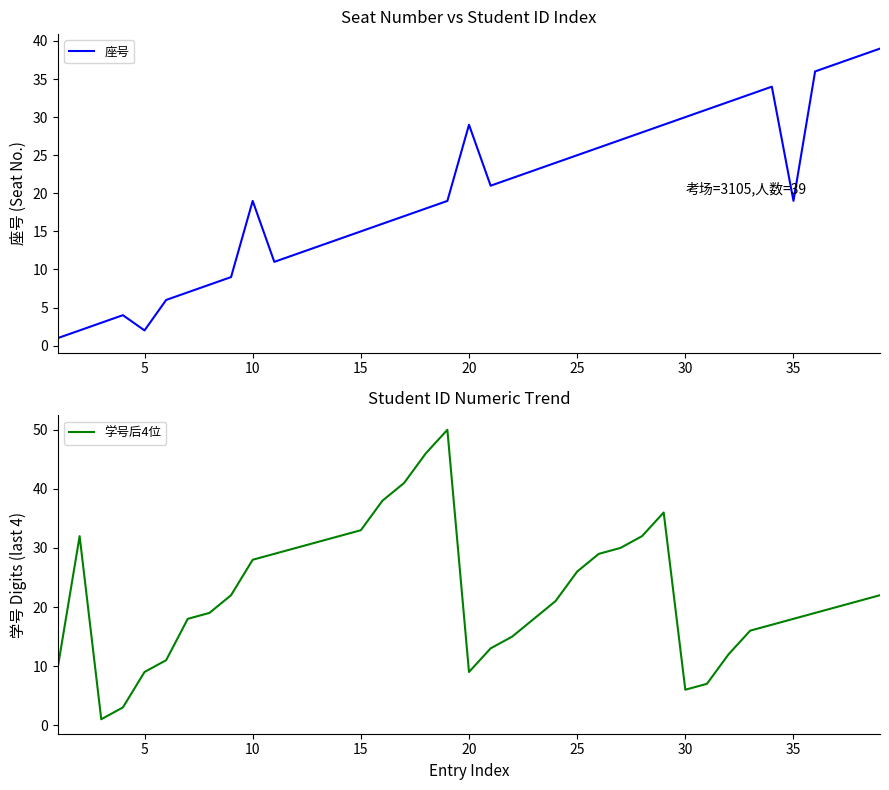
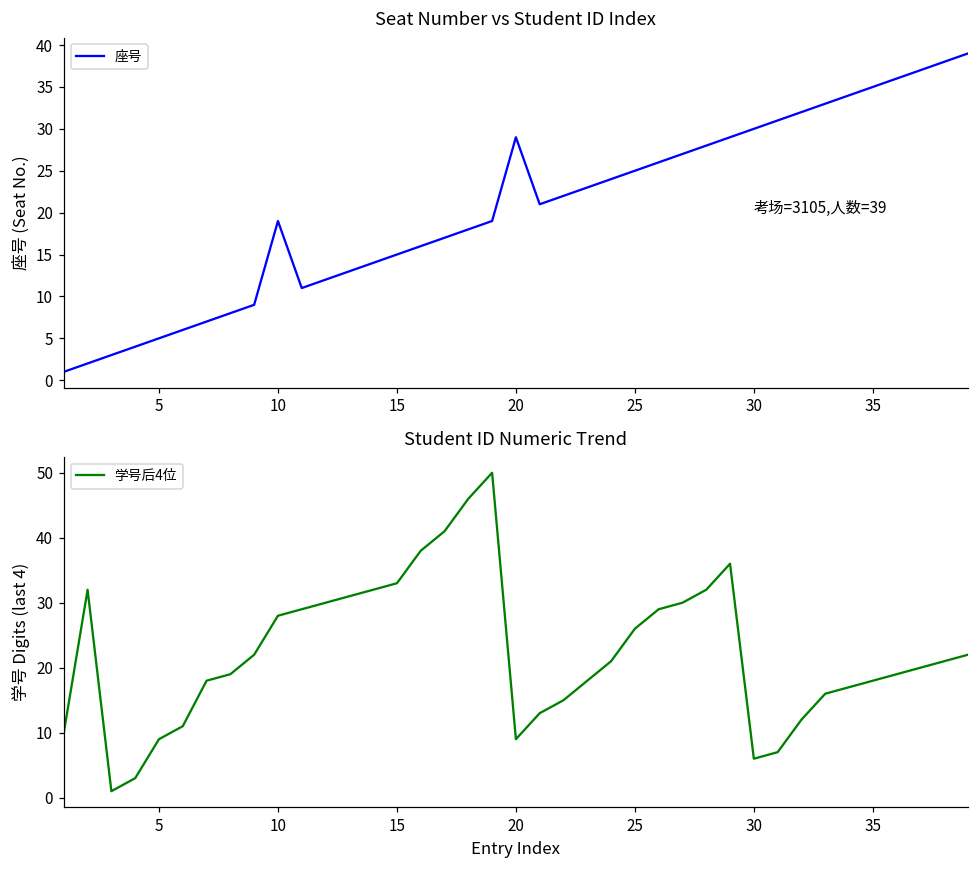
Seat Number vs Student ID Index, 5: 2 -> 5
Seat Number vs Student ID Index, 35: 19 -> 35
